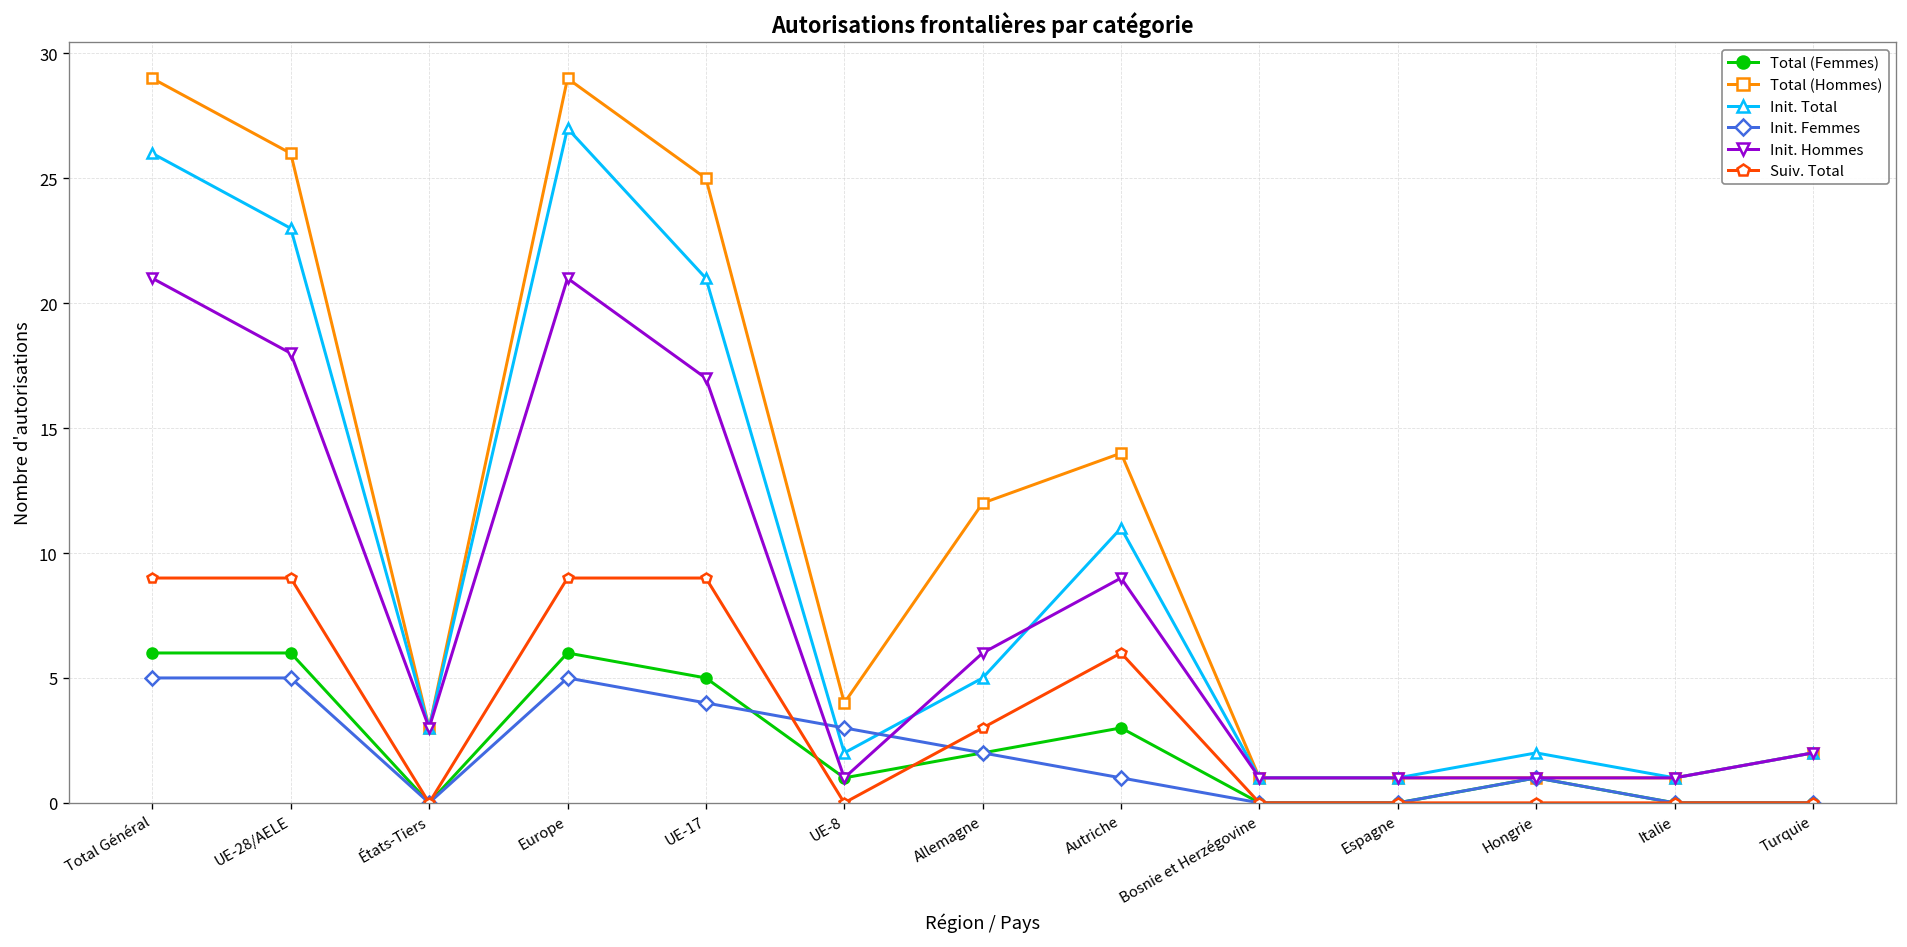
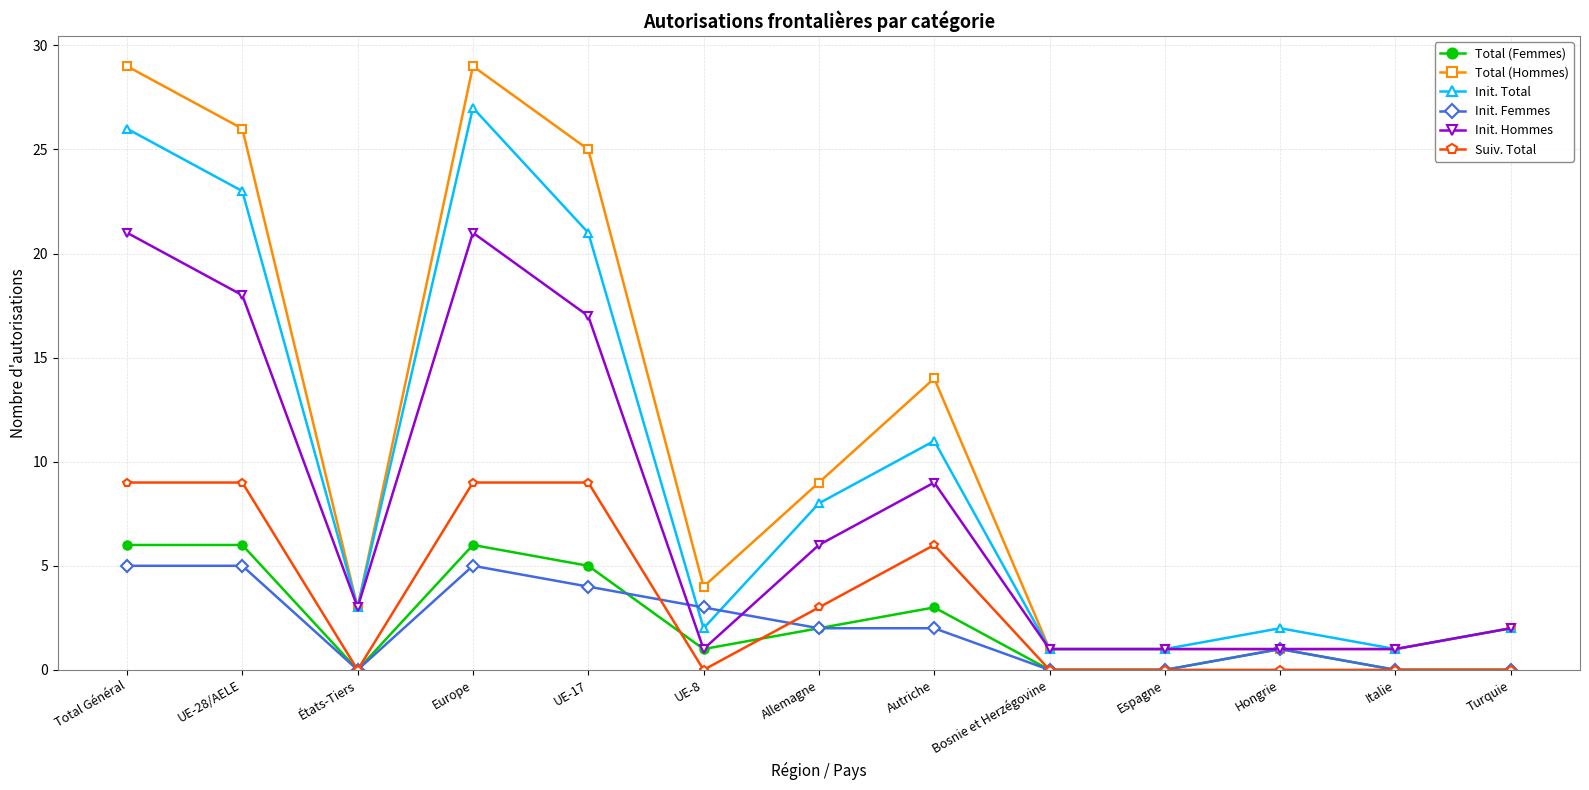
Total (Hommes), Allemagne: 12 -> 9
Init. Total, Allemagne: 5 -> 8
Init. Femmes, Autriche: 1 -> 2
